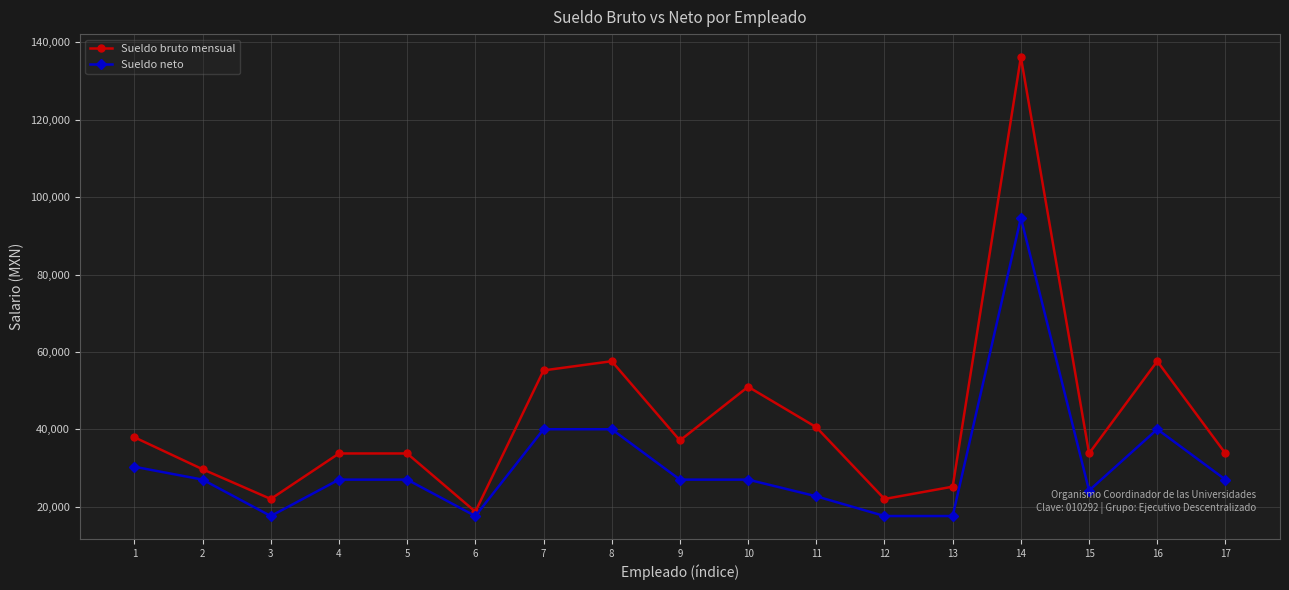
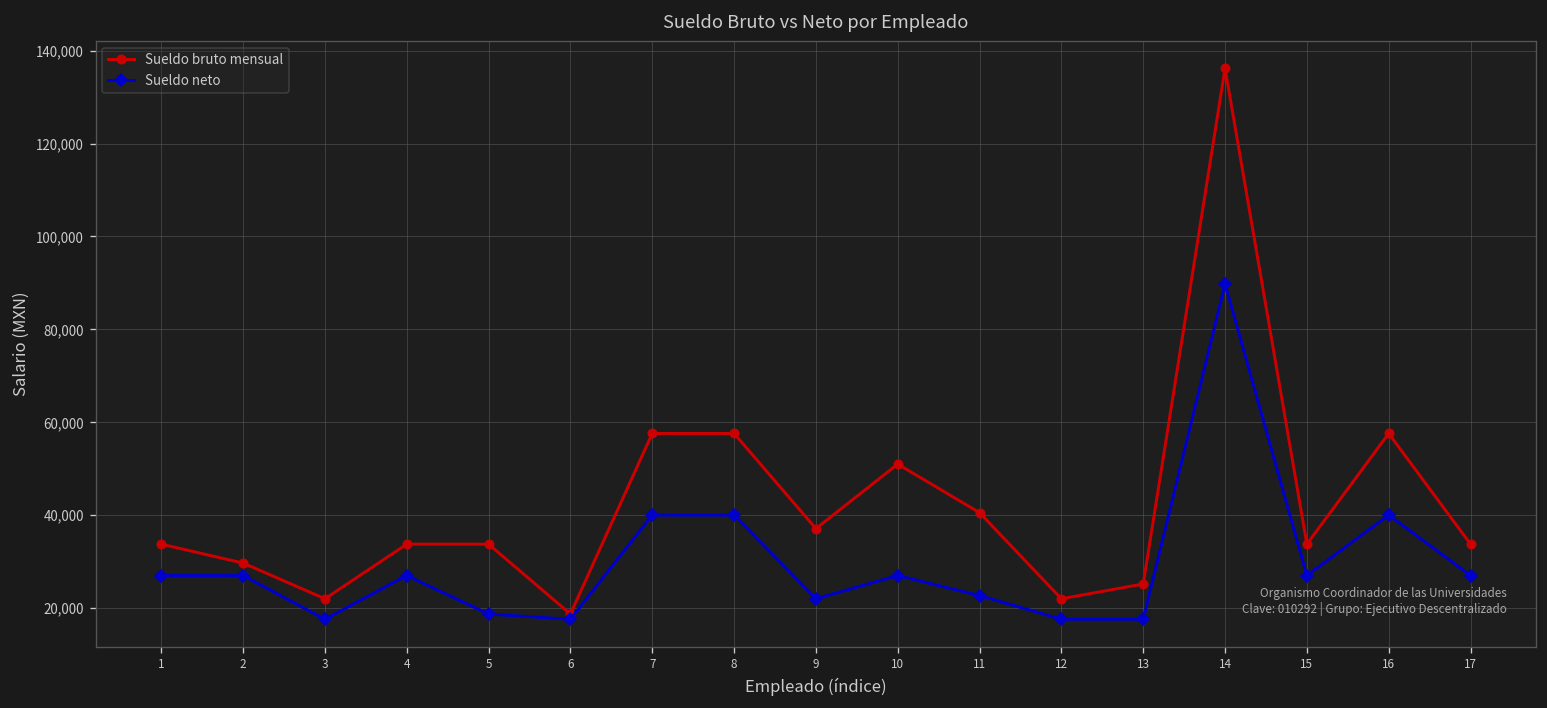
Sueldo bruto mensual, 1: 38,000 -> 34,000
Sueldo neto, 1: 30,000 -> 27,000
Sueldo neto, 5: 27,000 -> 19,000
Sueldo bruto mensual, 7: 55,000 -> 58,000
Sueldo neto, 9: 27,000 -> 22,000
Sueldo neto, 14: 95,000 -> 90,000
Sueldo neto, 15: 24,000 -> 27,000
